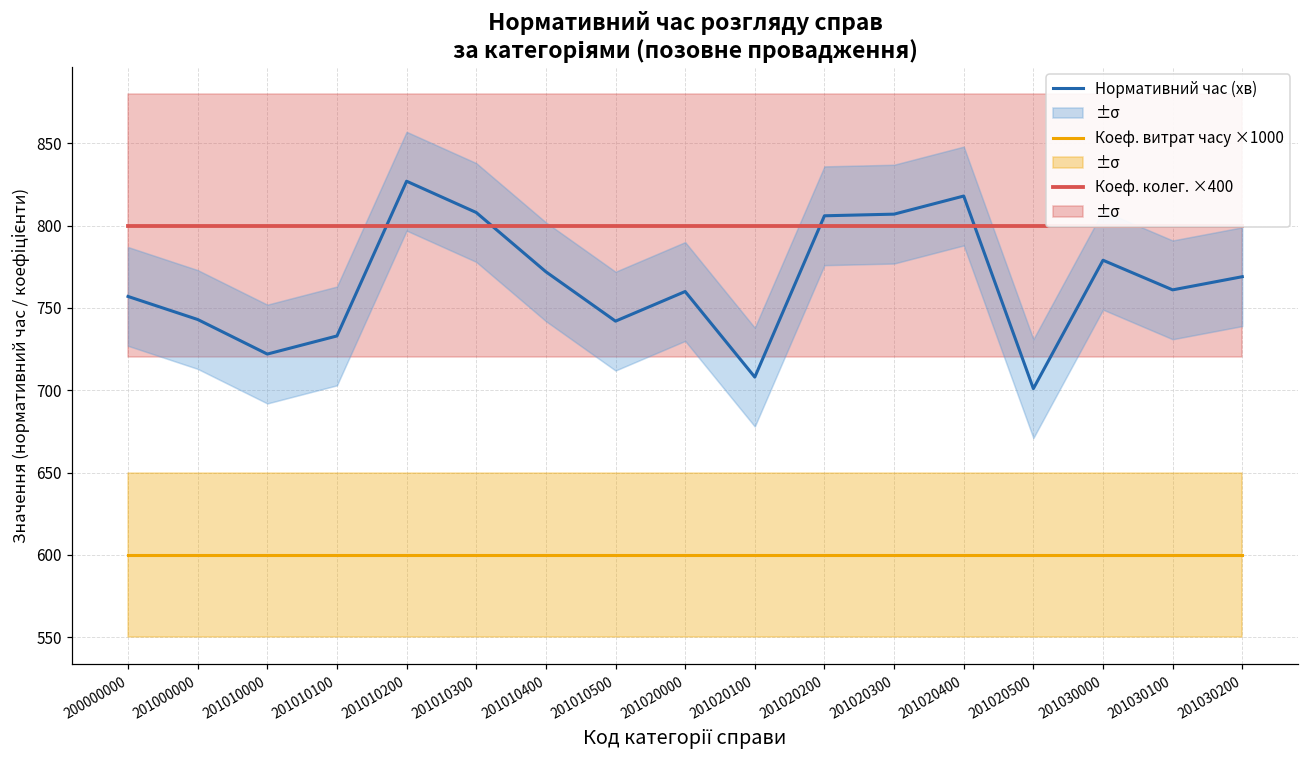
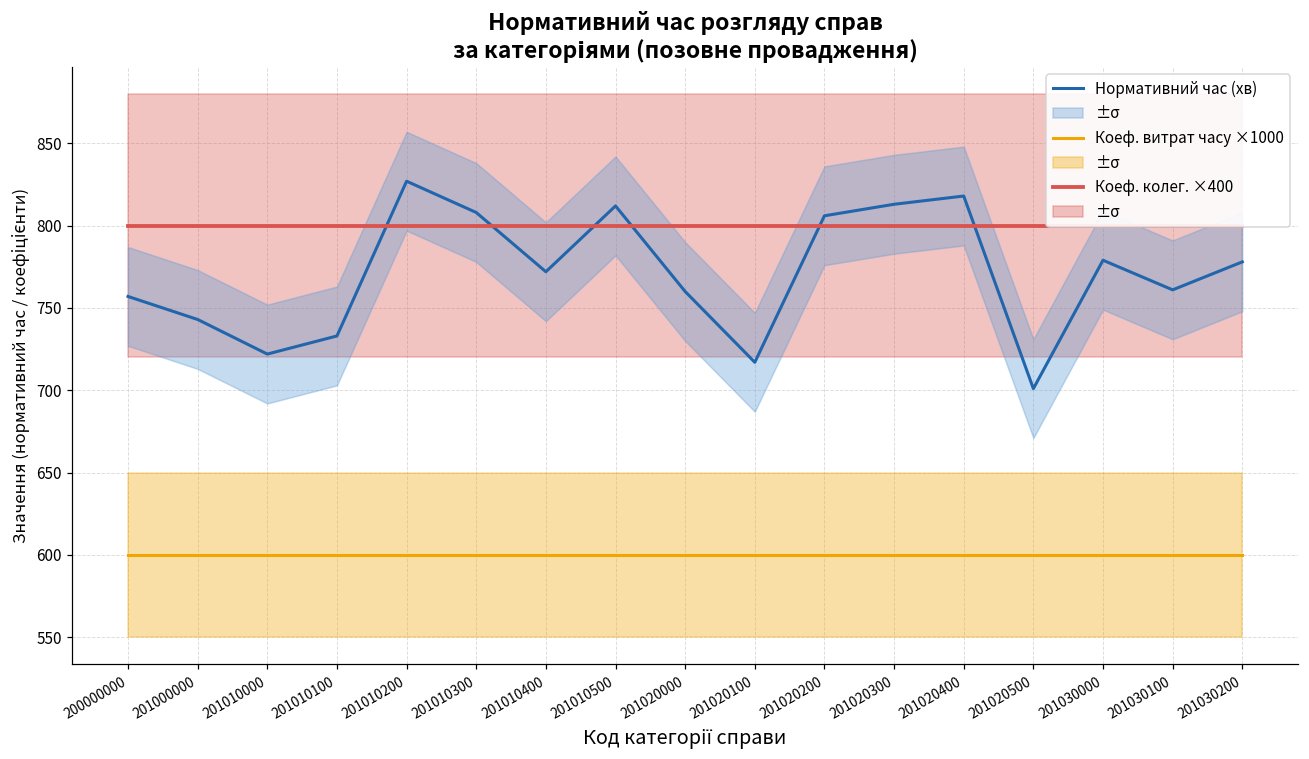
Нормативний час (хв), 201010500: 742 -> 812
Нормативний час (хв), 201020100: 708 -> 717
Нормативний час (хв), 201020300: 807 -> 813
Нормативний час (хв), 201030200: 769 -> 778
